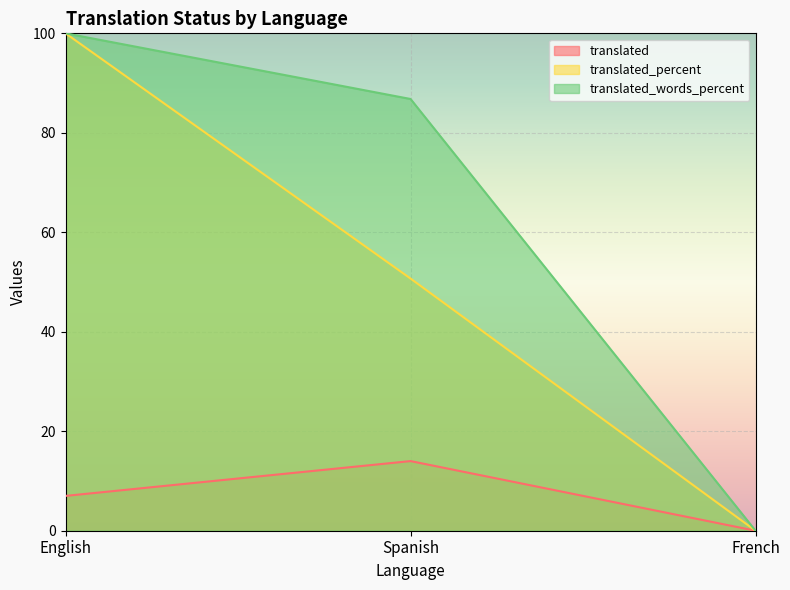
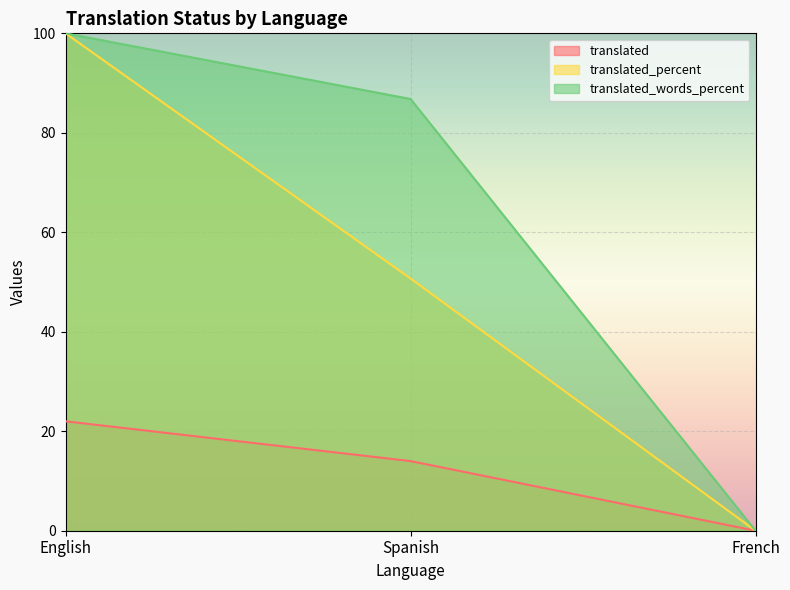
translated, English: 7 -> 22
